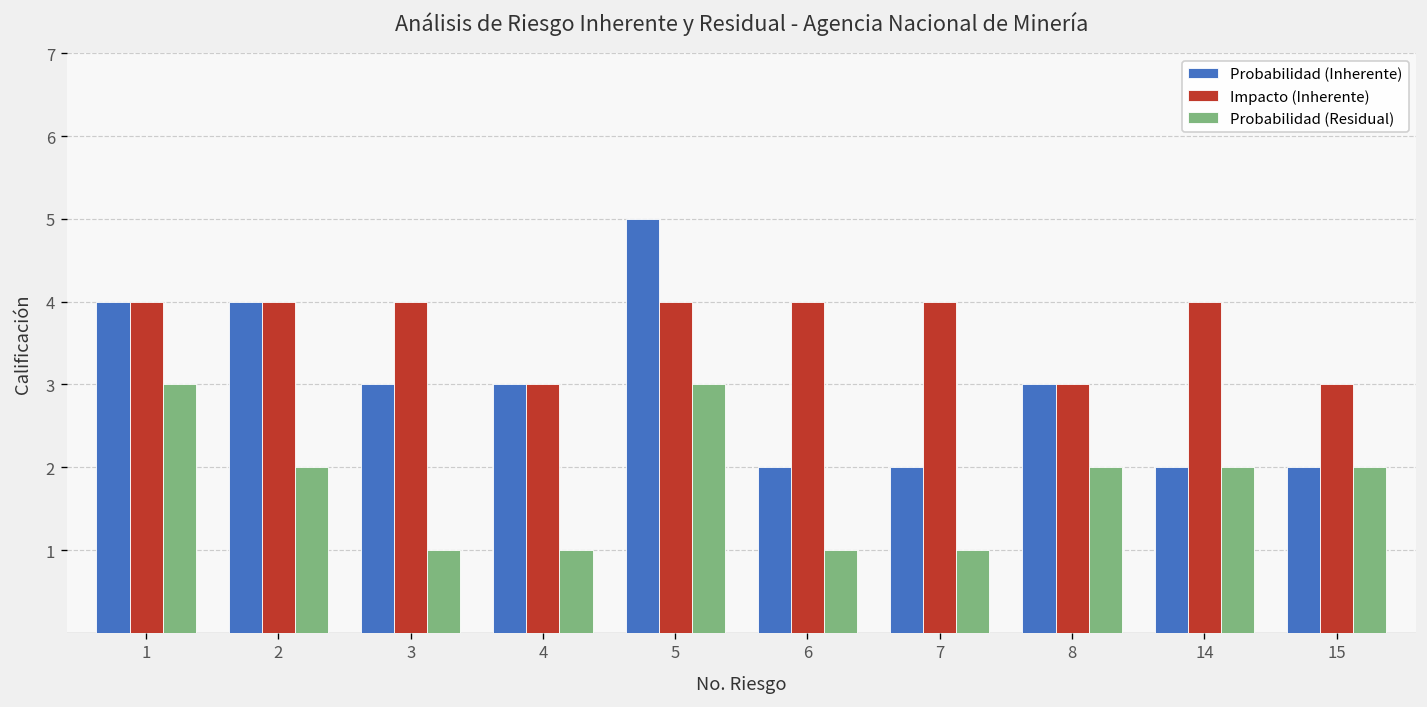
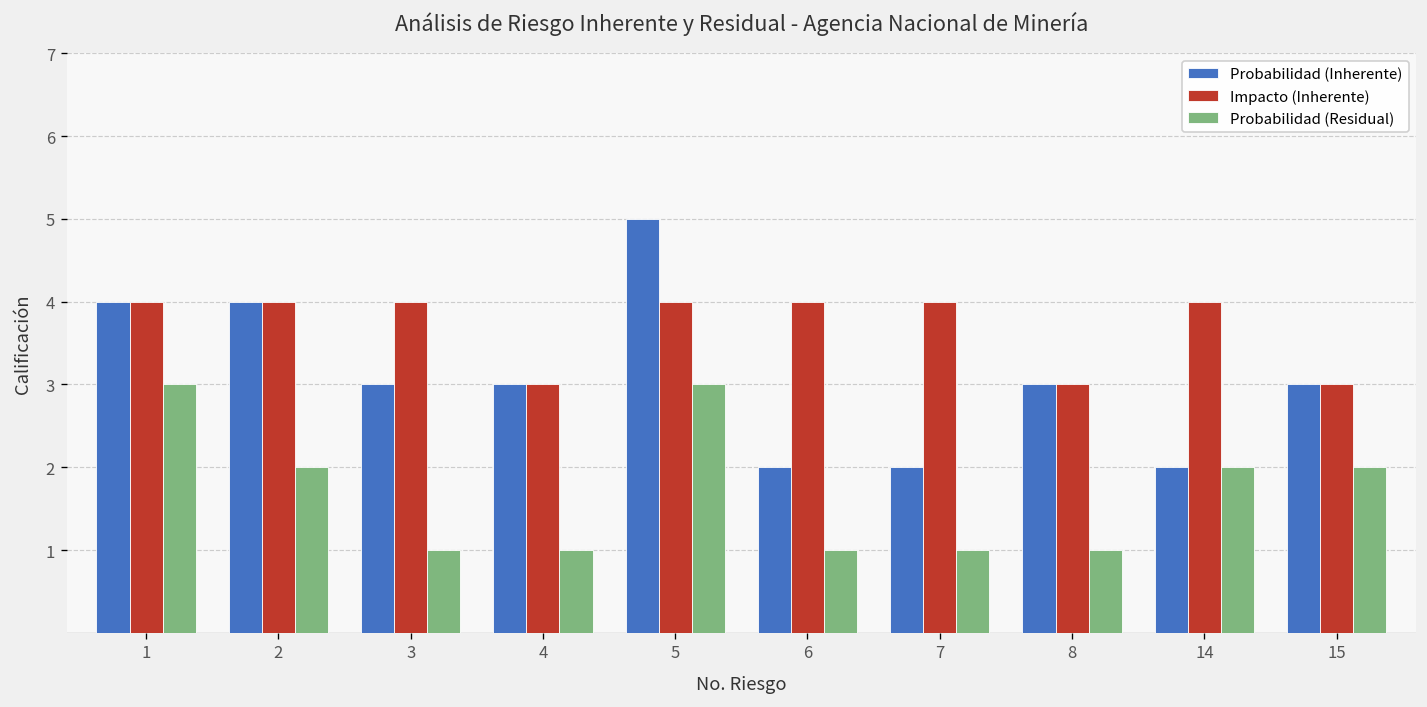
Probabilidad (Residual), 8: 2 -> 1
Probabilidad (Inherente), 15: 2 -> 3
